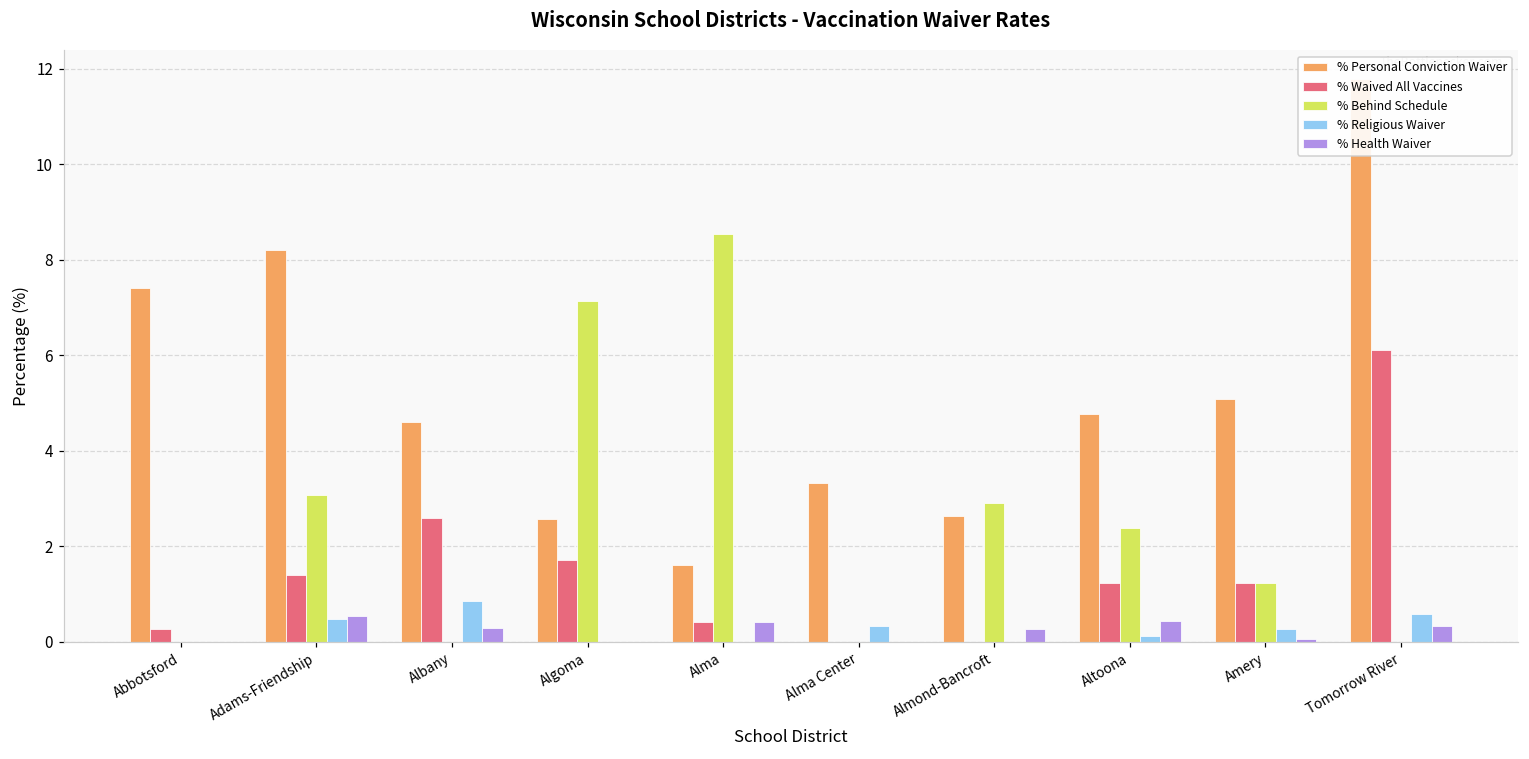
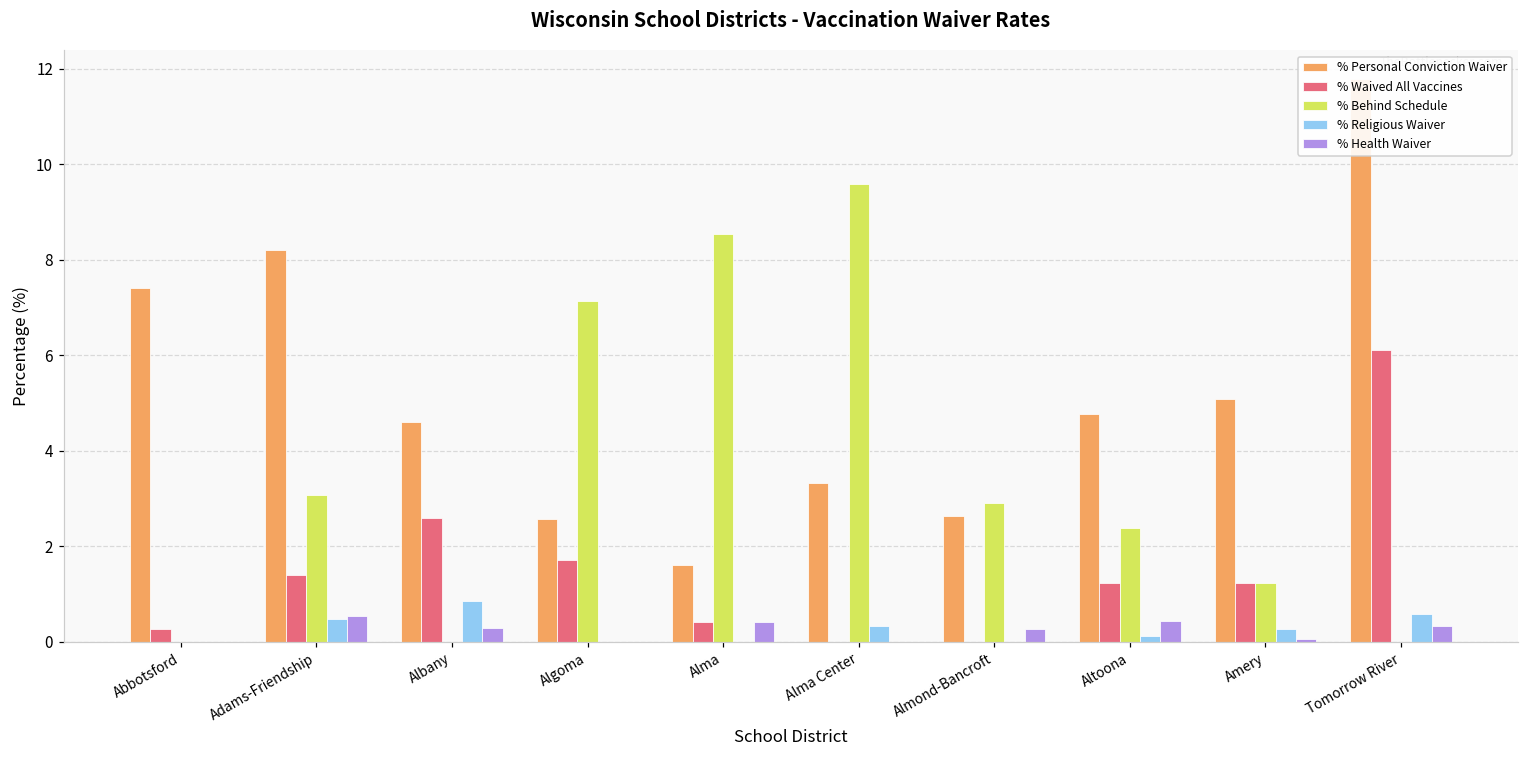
% Behind Schedule, Alma Center: 0.0 -> 9.6
